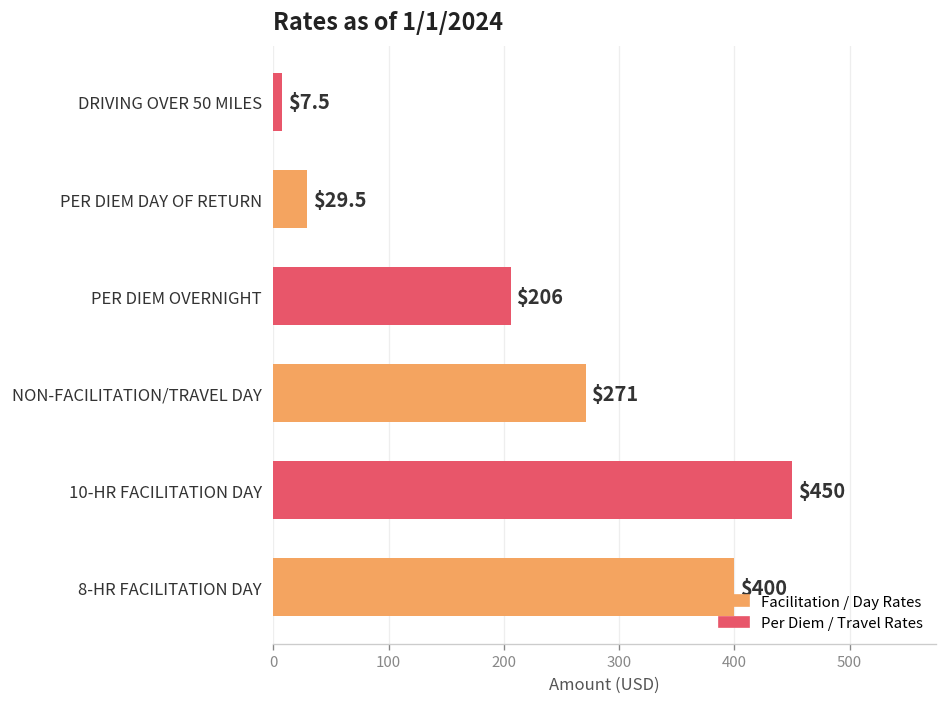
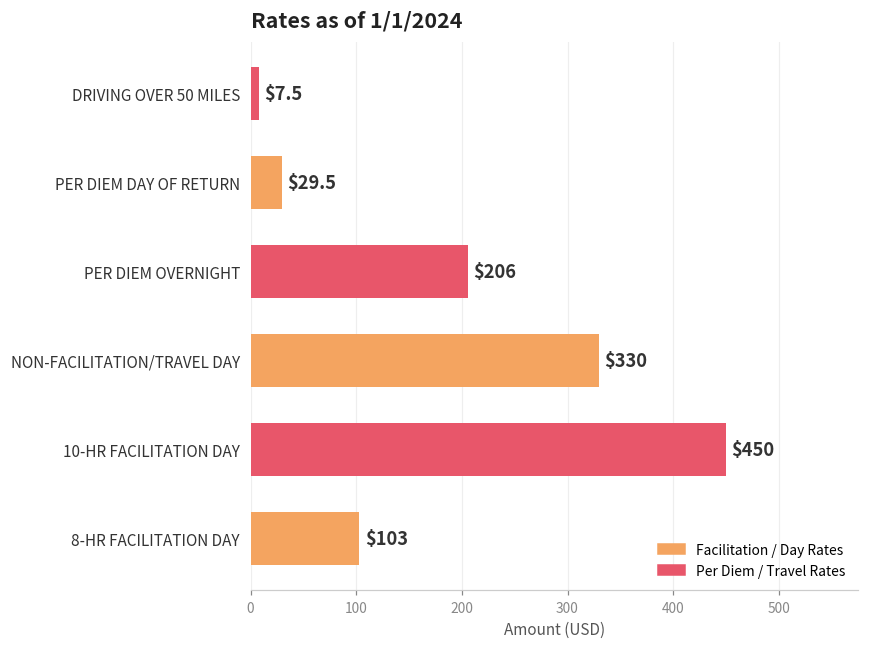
NON-FACILITATION/TRAVEL DAY: $271 -> $330
8-HR FACILITATION DAY: $400 -> $103
